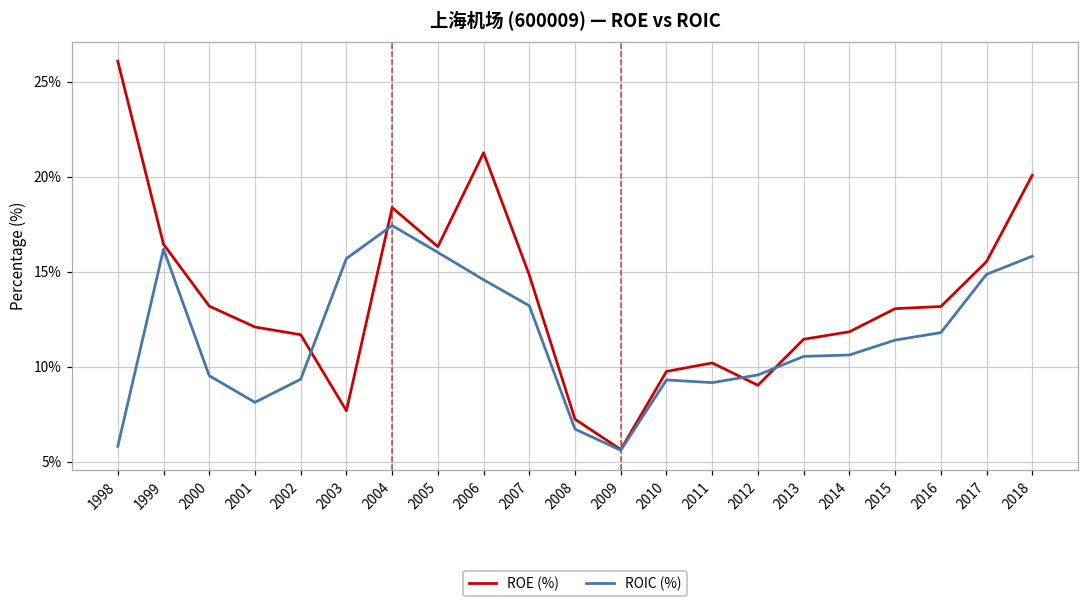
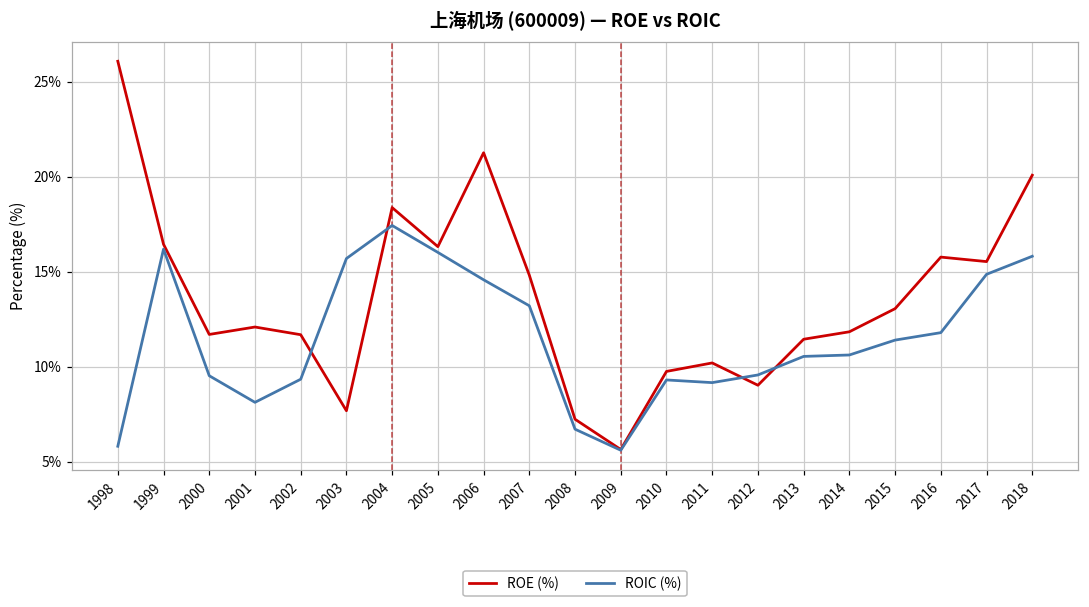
ROE (%), 2000: 13.2% -> 11.7%
ROE (%), 2016: 13.2% -> 15.8%
